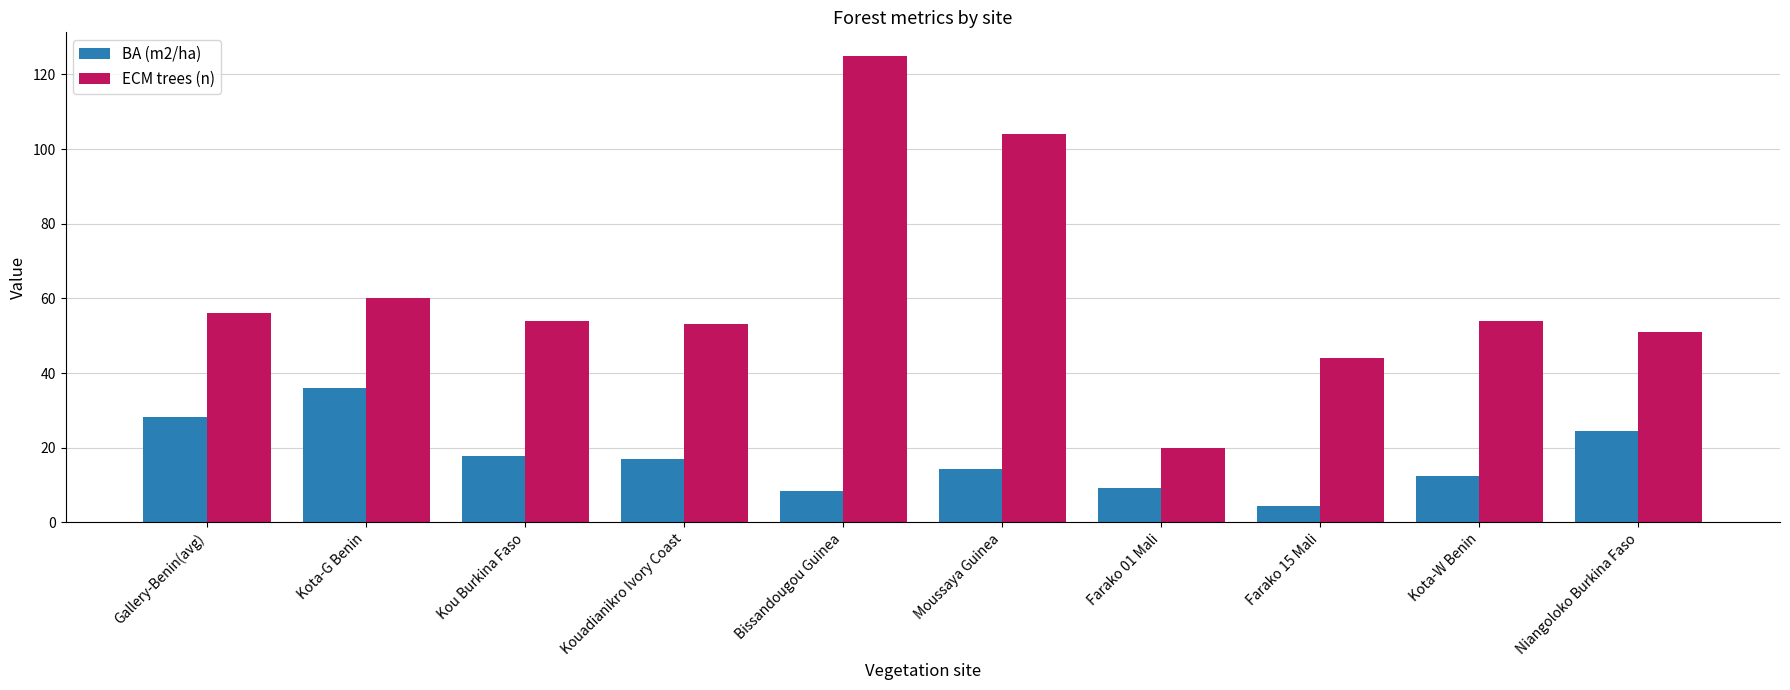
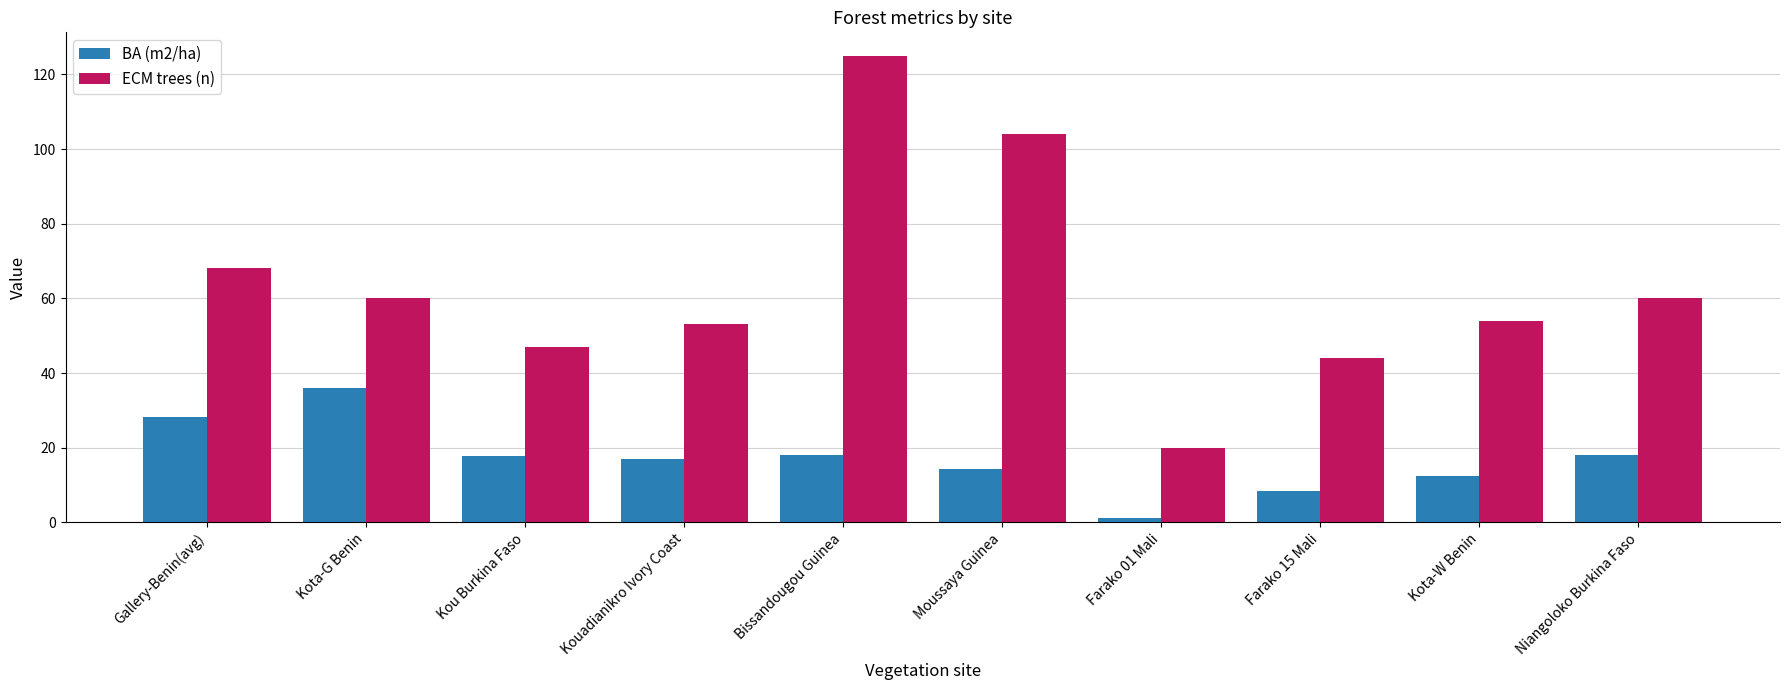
ECM trees (n), Gallery-Benin(avg): 56 -> 68
ECM trees (n), Kou Burkina Faso: 54 -> 47
BA (m2/ha), Bissandougou Guinea: 8 -> 18
BA (m2/ha), Farako 01 Mali: 9 -> 1
BA (m2/ha), Farako 15 Mali: 4 -> 8
BA (m2/ha), Niangoloko Burkina Faso: 24 -> 18
ECM trees (n), Niangoloko Burkina Faso: 51 -> 60
